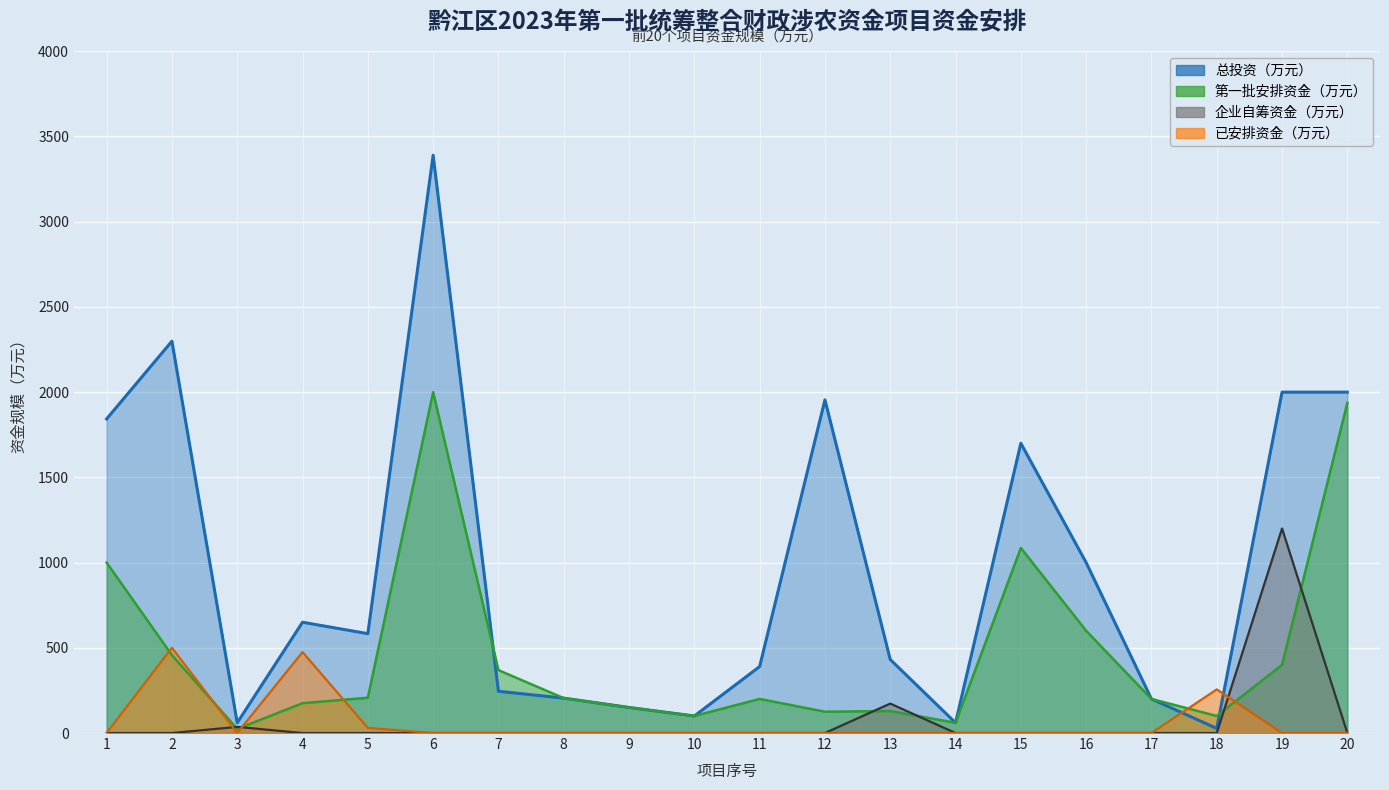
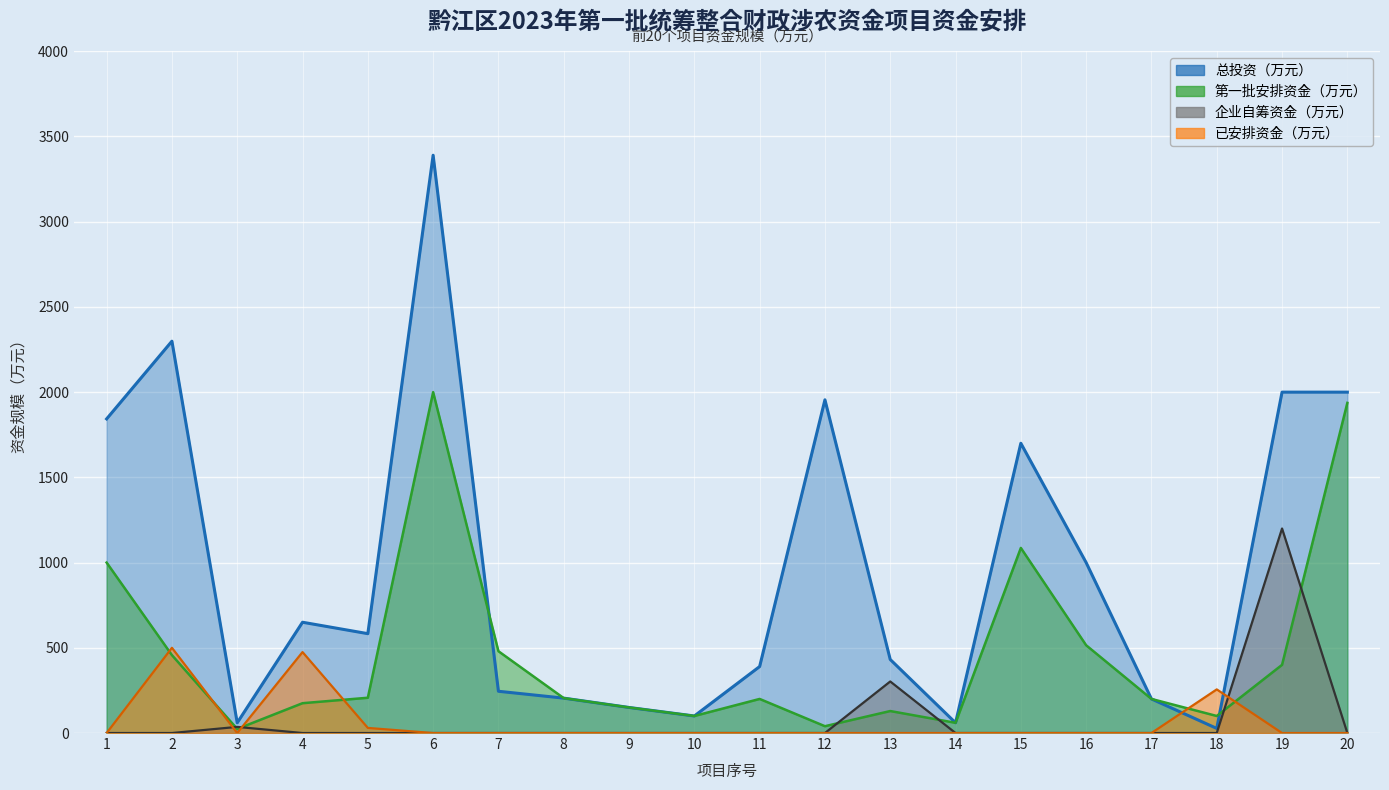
第一批安排资金（万元）, 7: 370 -> 480
第一批安排资金（万元）, 12: 130 -> 40
企业自筹资金（万元）, 13: 170 -> 300
第一批安排资金（万元）, 16: 600 -> 520
